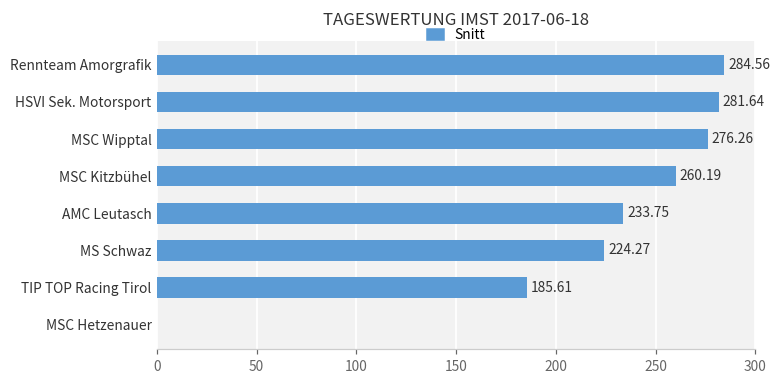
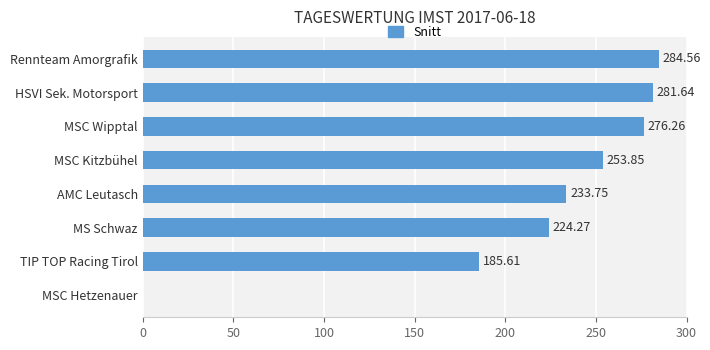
MSC Kitzbühel: 260.19 -> 253.85
